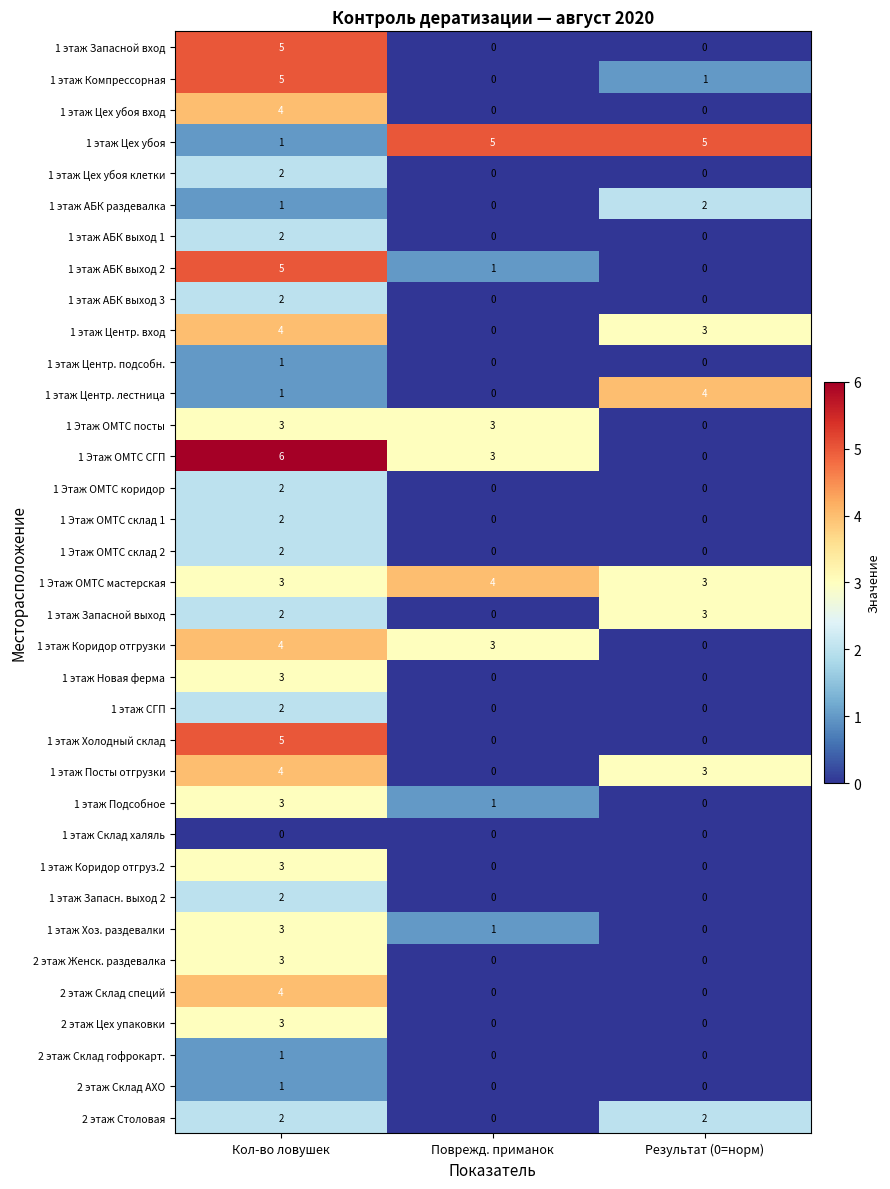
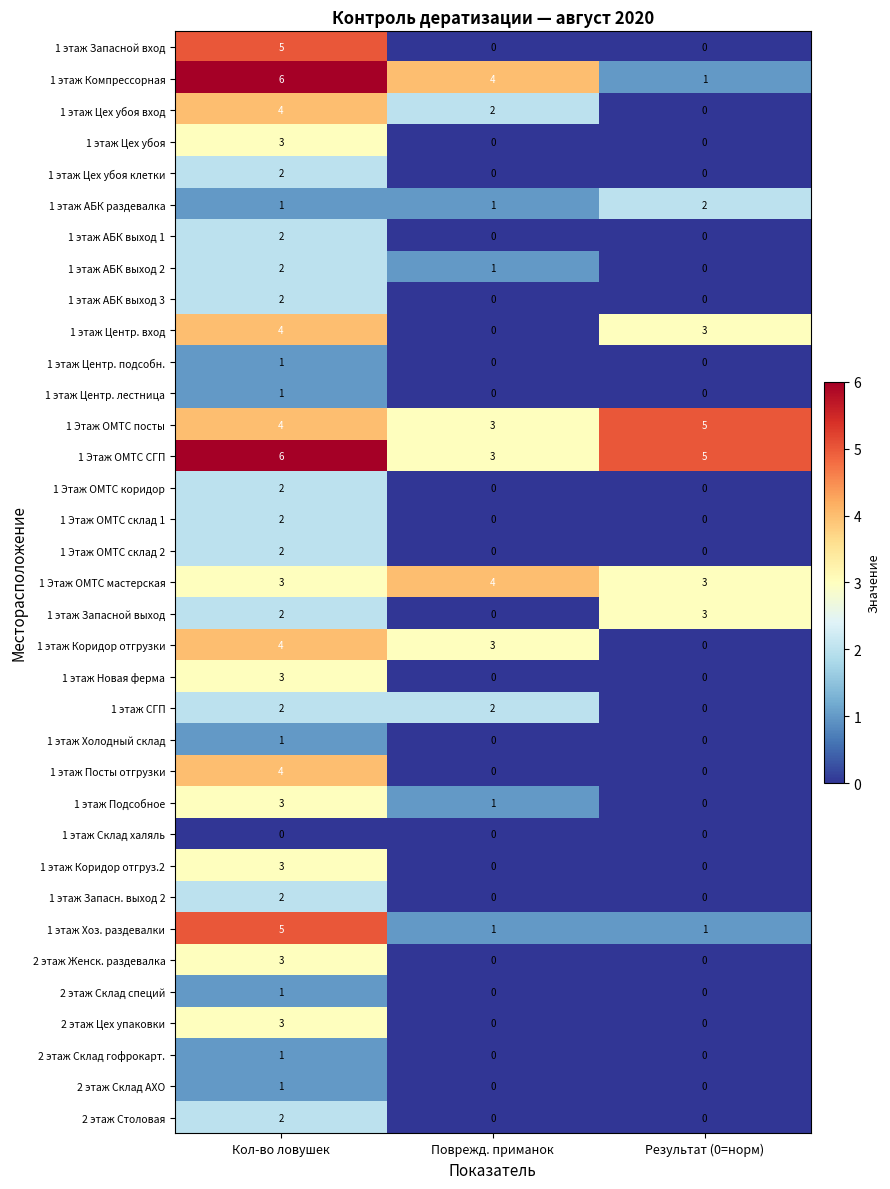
1 этаж Компрессорная, Кол-во ловушек: 5 -> 6
1 этаж Компрессорная, Поврежд. приманок: 0 -> 4
1 этаж Цех убоя вход, Поврежд. приманок: 0 -> 2
1 этаж Цех убоя, Кол-во ловушек: 1 -> 3
1 этаж Цех убоя, Поврежд. приманок: 5 -> 0
1 этаж Цех убоя, Результат (0=норм): 5 -> 0
1 этаж АБК раздевалка, Поврежд. приманок: 0 -> 1
1 этаж АБК выход 2, Кол-во ловушек: 5 -> 2
1 этаж Центр. лестница, Результат (0=норм): 4 -> 0
1 Этаж ОМТС посты, Кол-во ловушек: 3 -> 4
1 Этаж ОМТС посты, Результат (0=норм): 0 -> 5
1 Этаж ОМТС СГП, Результат (0=норм): 0 -> 5
1 этаж СГП, Поврежд. приманок: 0 -> 2
1 этаж Холодный склад, Кол-во ловушек: 5 -> 1
1 этаж Посты отгрузки, Результат (0=норм): 3 -> 0
1 этаж Хоз. раздевалки, Кол-во ловушек: 3 -> 5
1 этаж Хоз. раздевалки, Результат (0=норм): 0 -> 1
2 этаж Склад специй, Кол-во ловушек: 4 -> 1
2 этаж Столовая, Результат (0=норм): 2 -> 0
